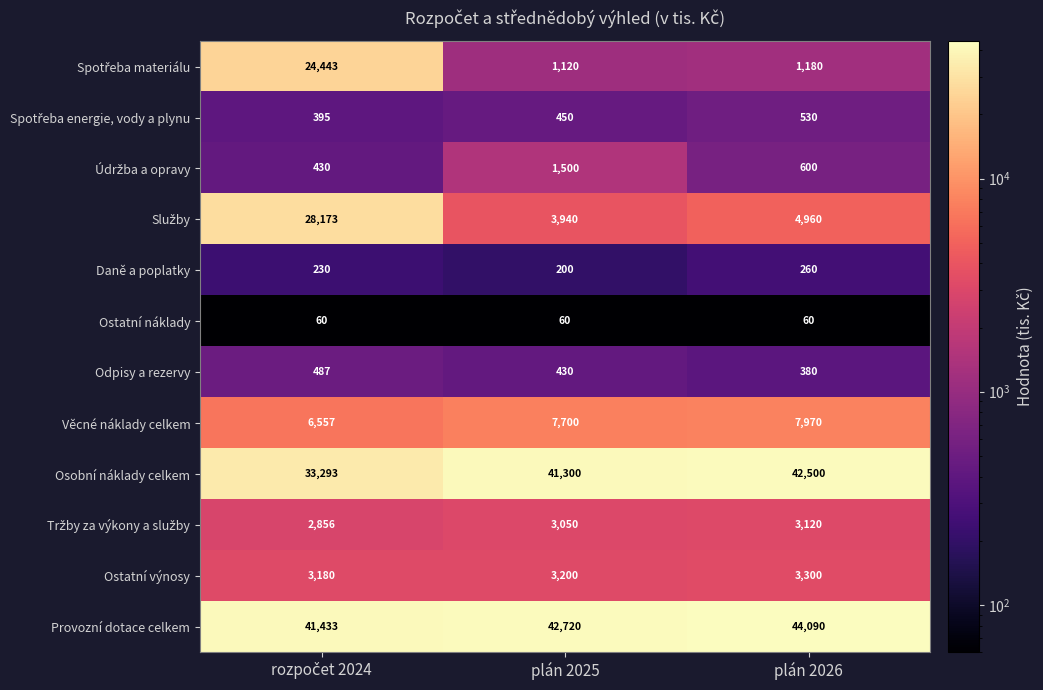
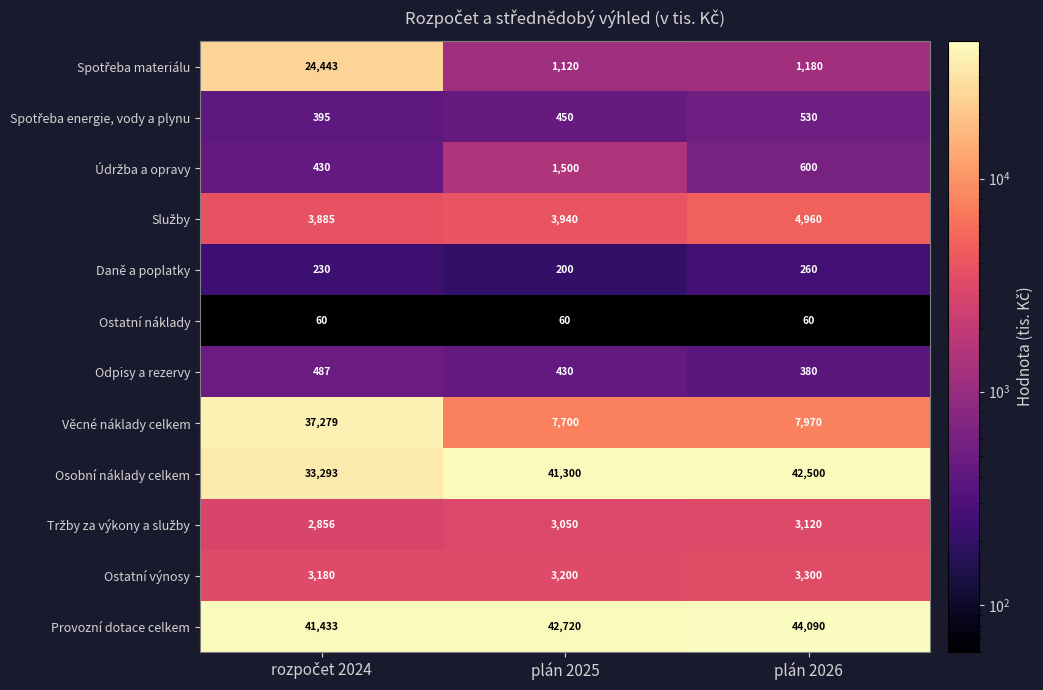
Služby, rozpočet 2024: 28,173 -> 3,885
Věcné náklady celkem, rozpočet 2024: 6,557 -> 37,279
